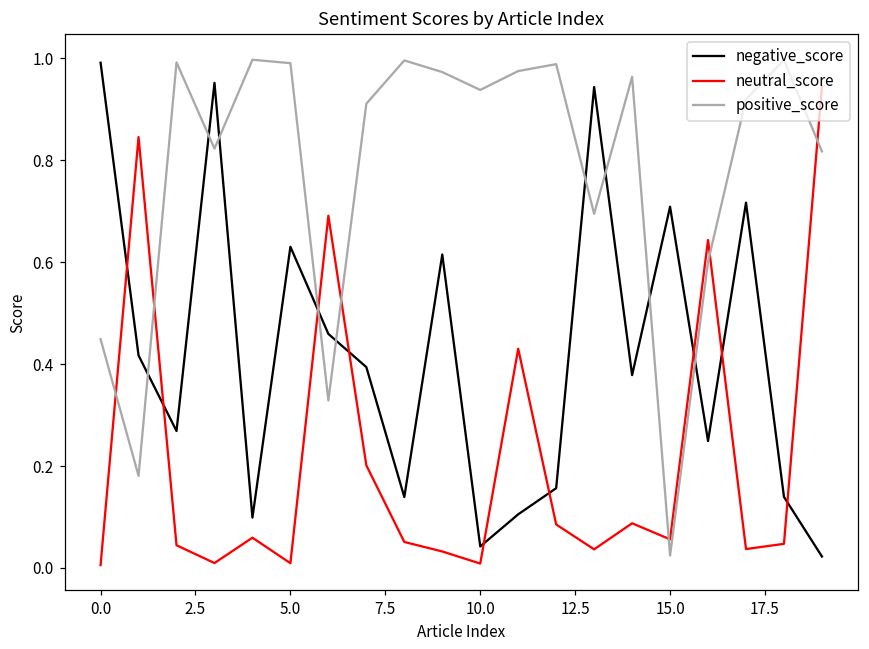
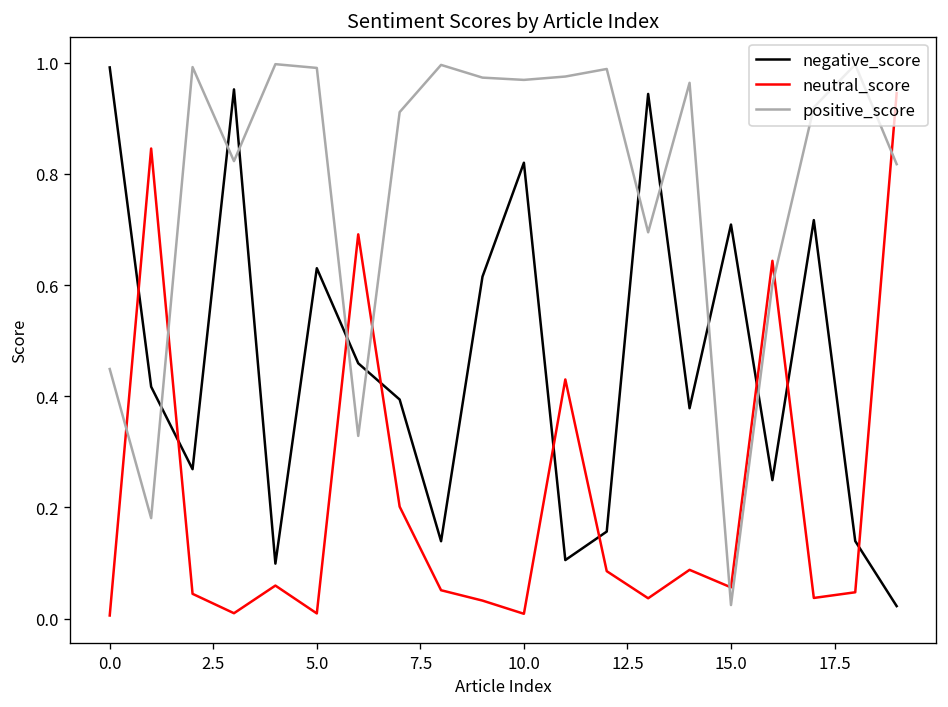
negative_score, 10.0: 0.04 -> 0.82
positive_score, 10.0: 0.94 -> 0.97
